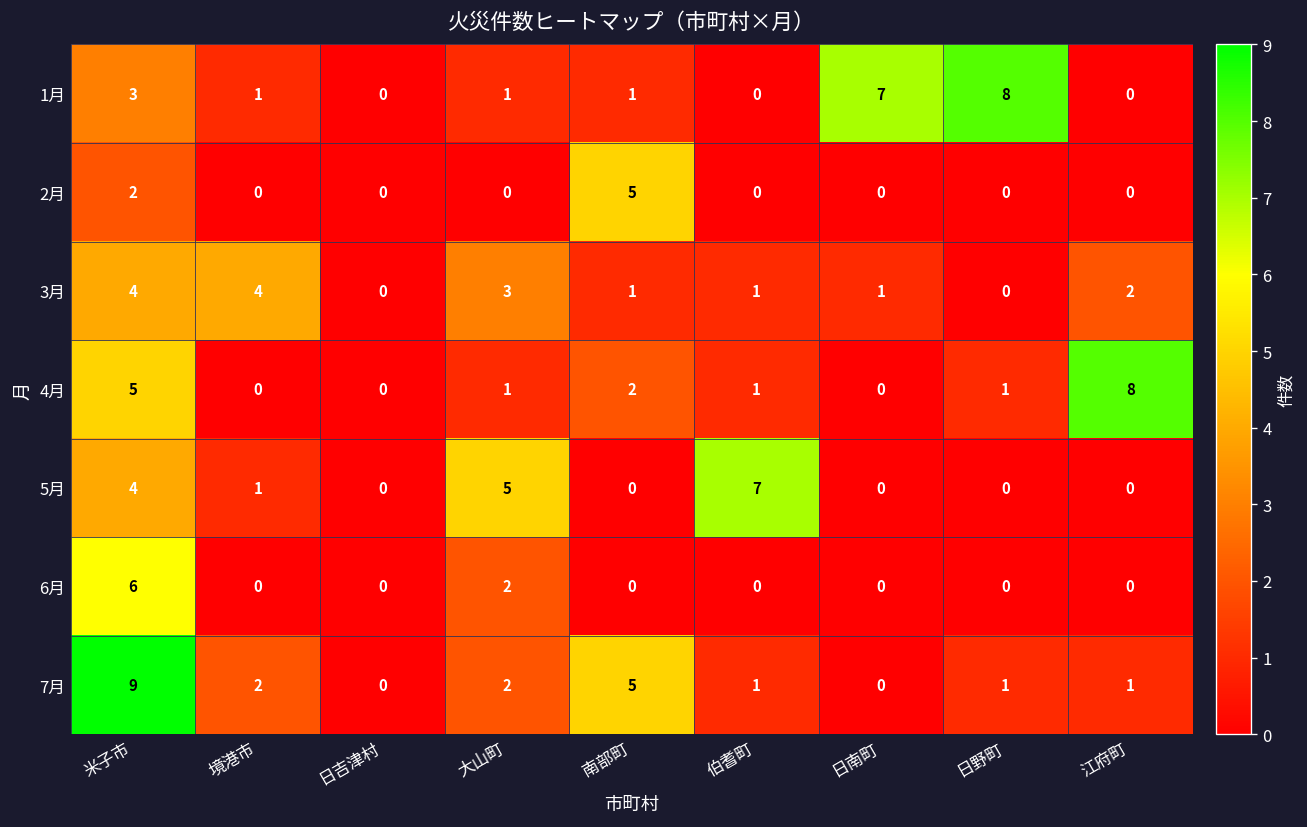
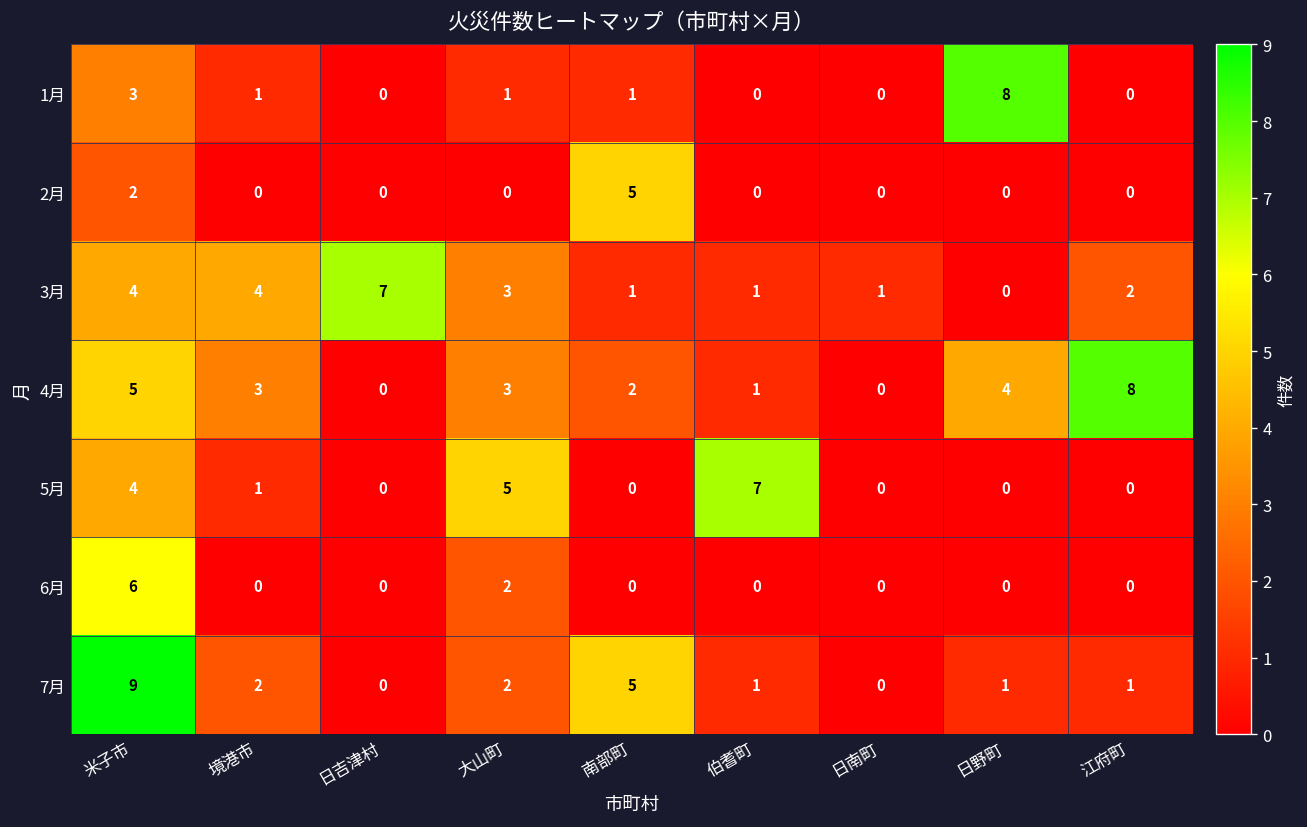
1月, 日南町: 7 -> 0
3月, 日吉津村: 0 -> 7
4月, 境港市: 0 -> 3
4月, 大山町: 1 -> 3
4月, 日野町: 1 -> 4
